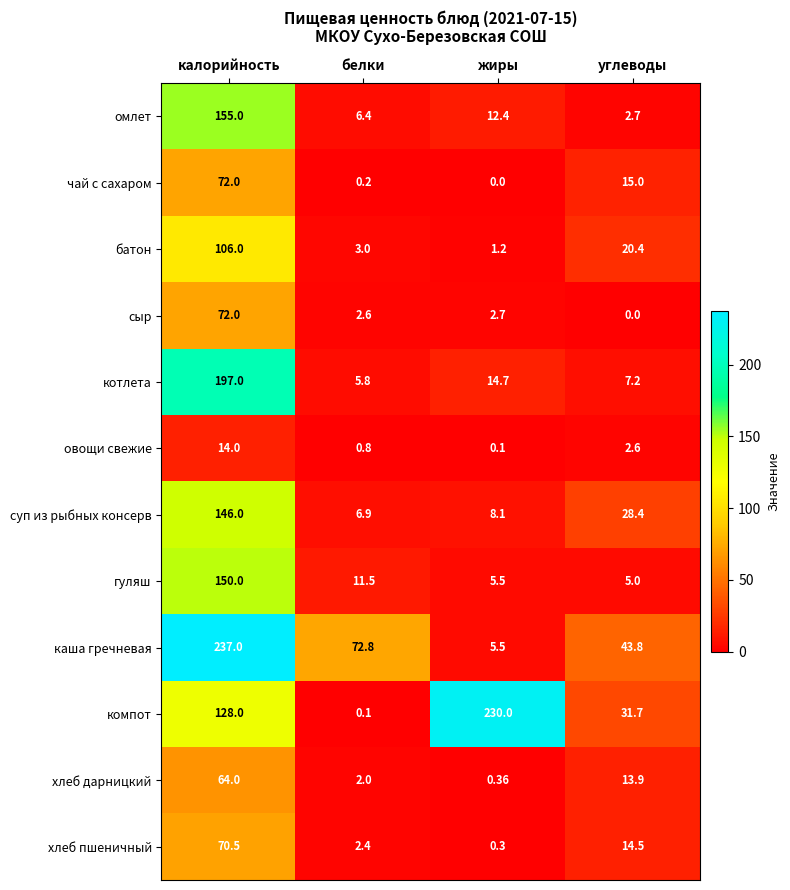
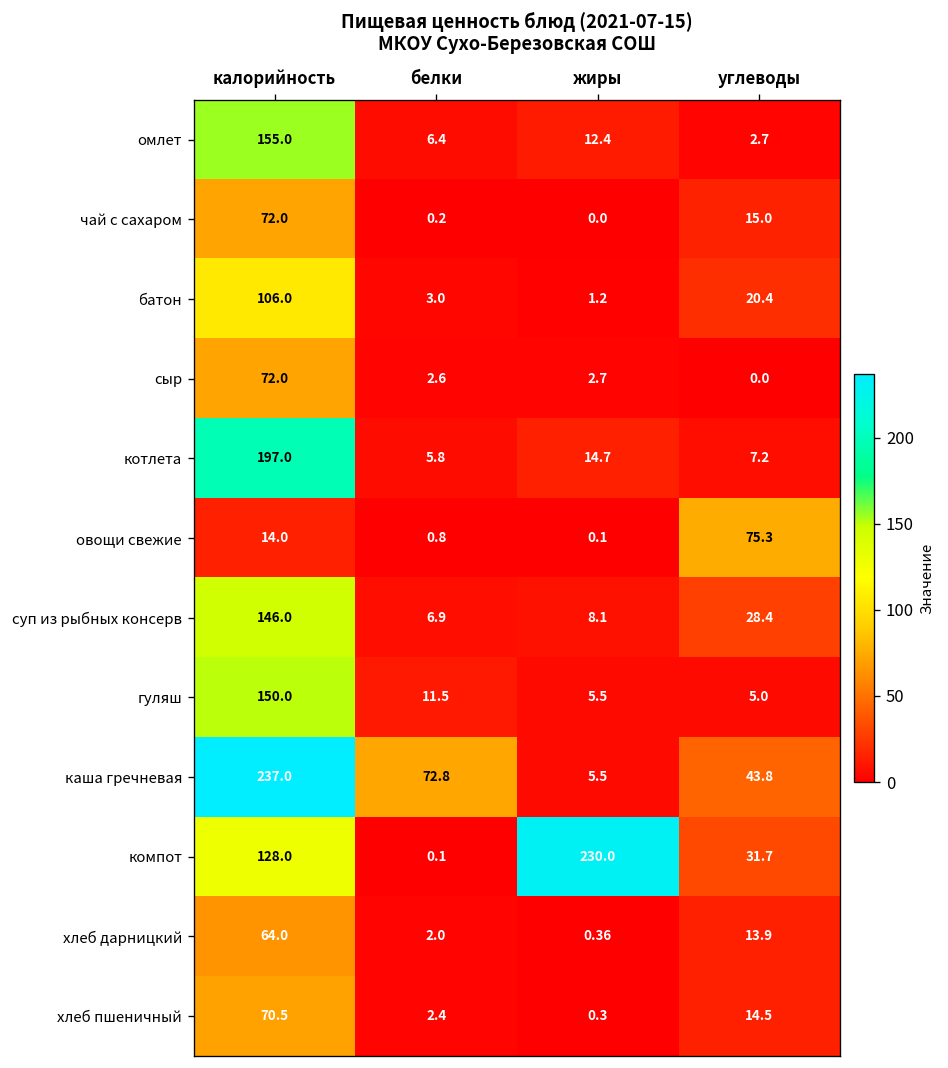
овощи свежие, углеводы: 2.6 -> 75.3
